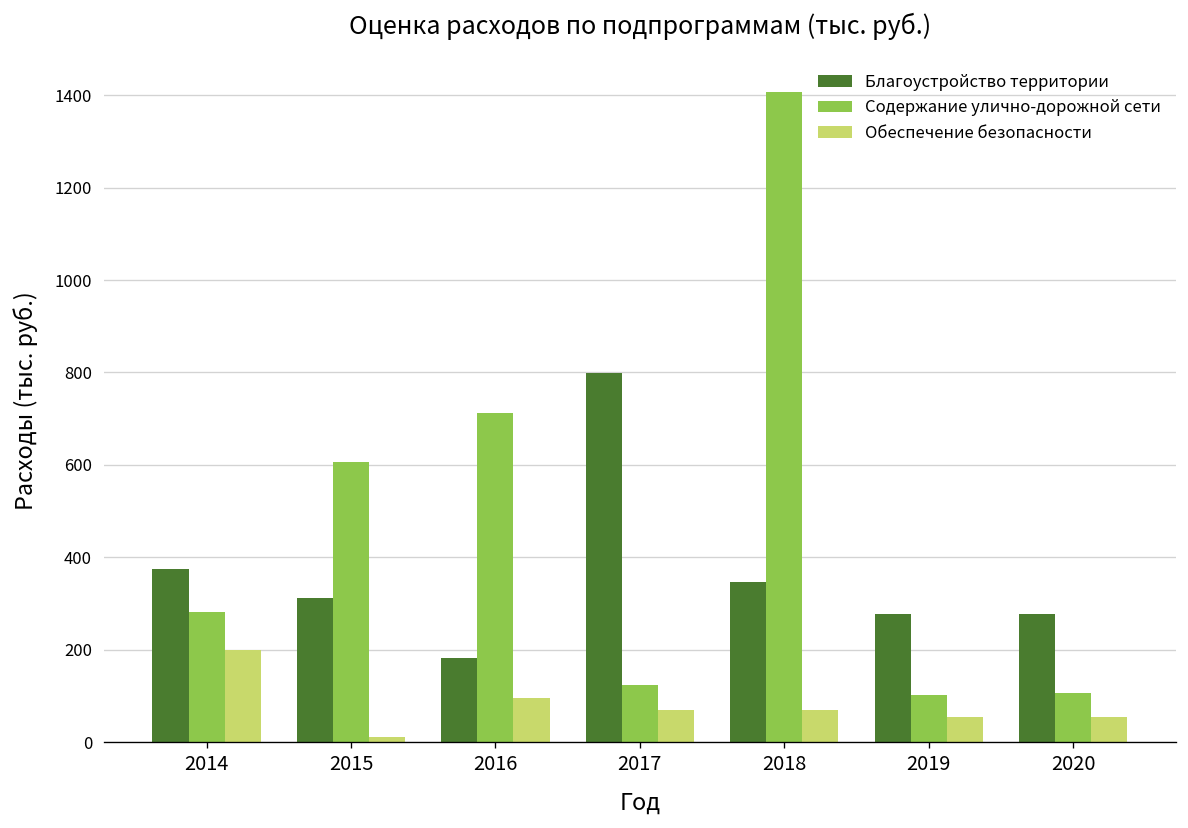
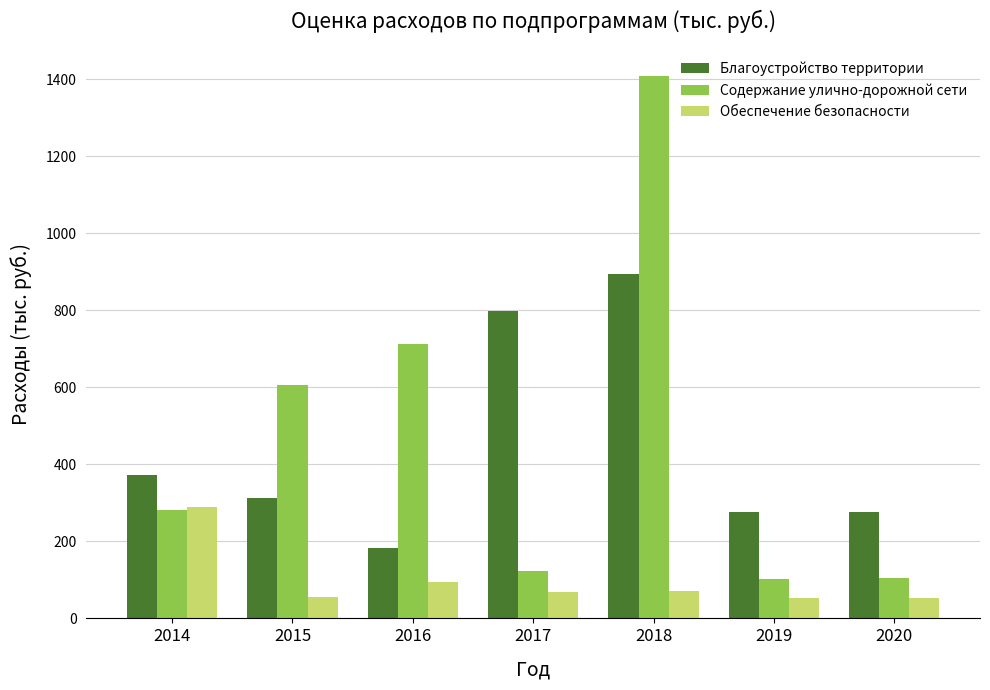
Обеспечение безопасности, 2014: 200 -> 290
Обеспечение безопасности, 2015: 10 -> 60
Благоустройство территории, 2018: 350 -> 890
